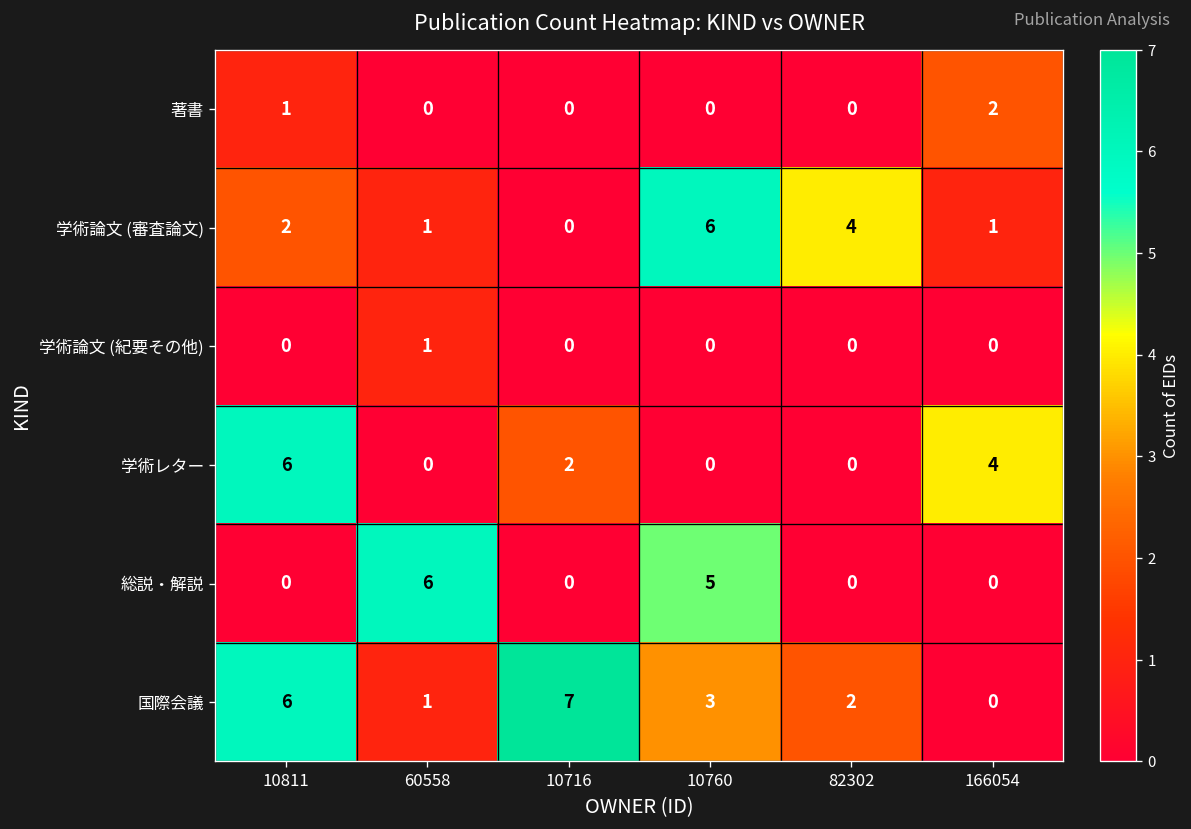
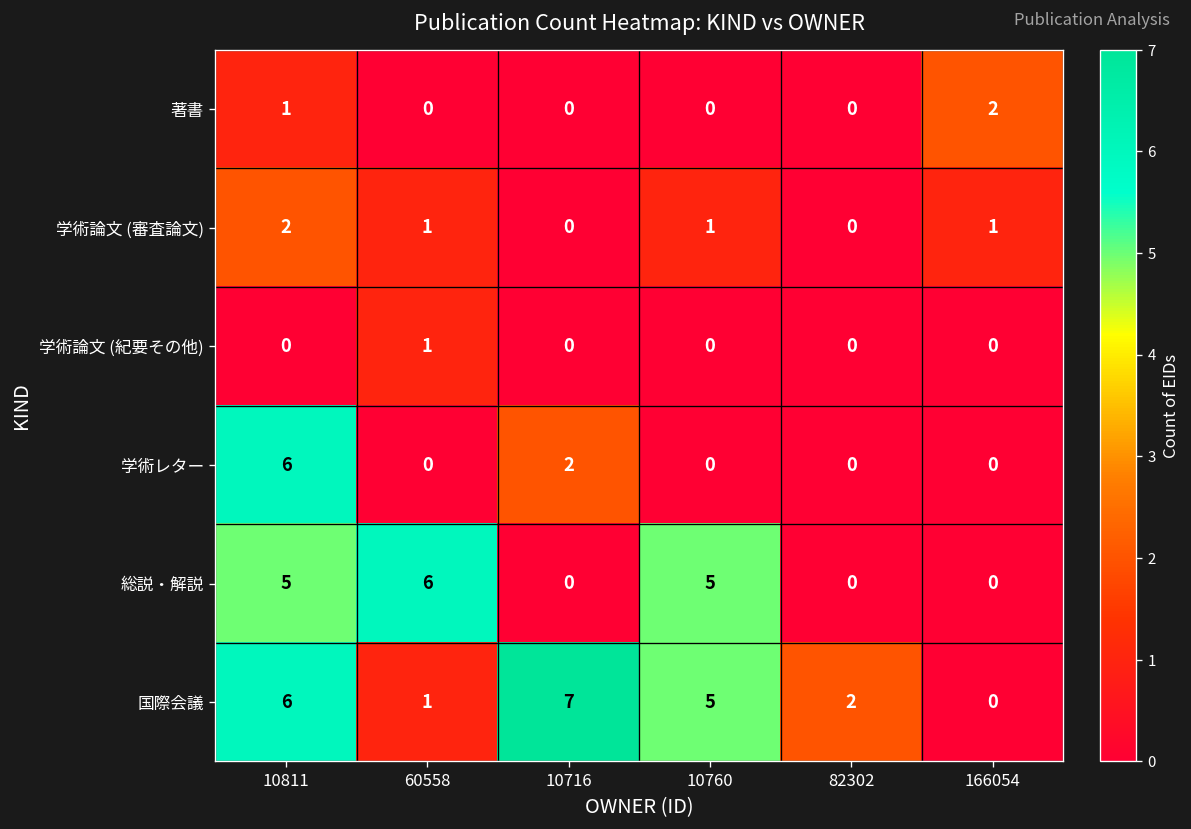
学術論文 (審査論文), 10760: 6 -> 1
学術論文 (審査論文), 82302: 4 -> 0
学術レター, 166054: 4 -> 0
総説・解説, 10811: 0 -> 5
国際会議, 10760: 3 -> 5
